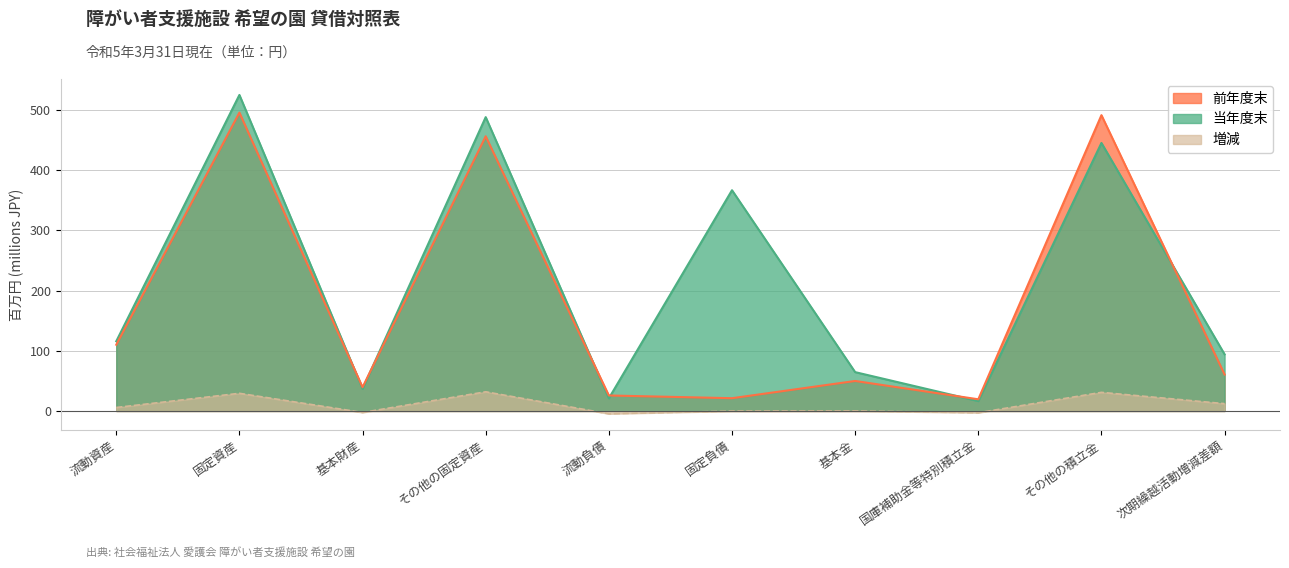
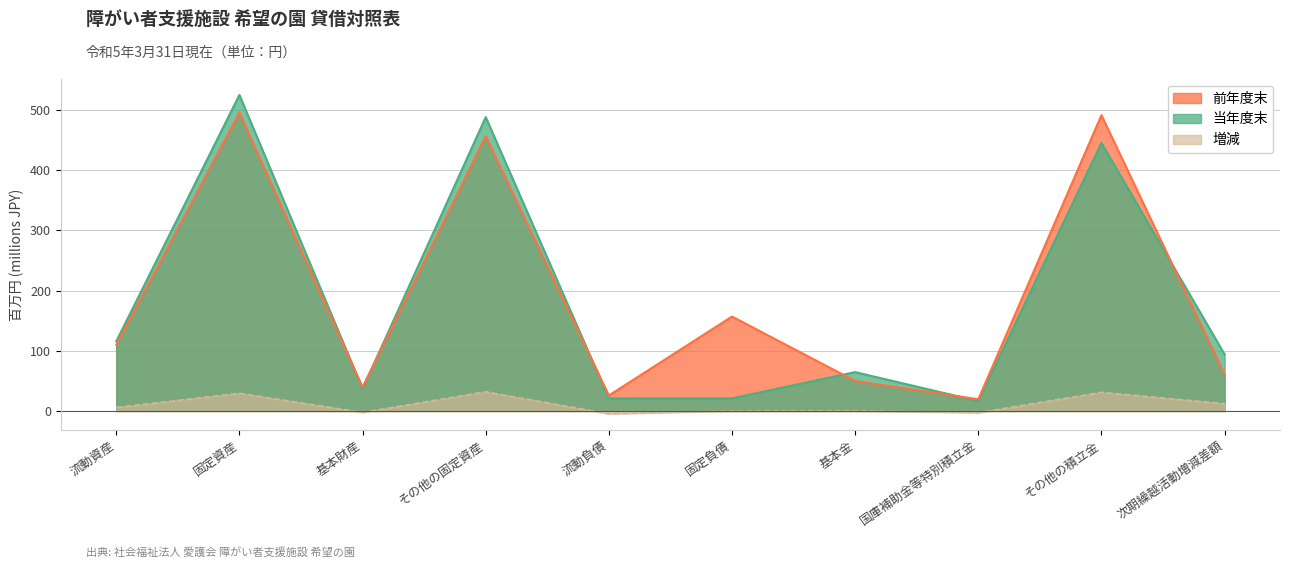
前年度末, 固定負債: 20 -> 160
当年度末, 固定負債: 370 -> 20
